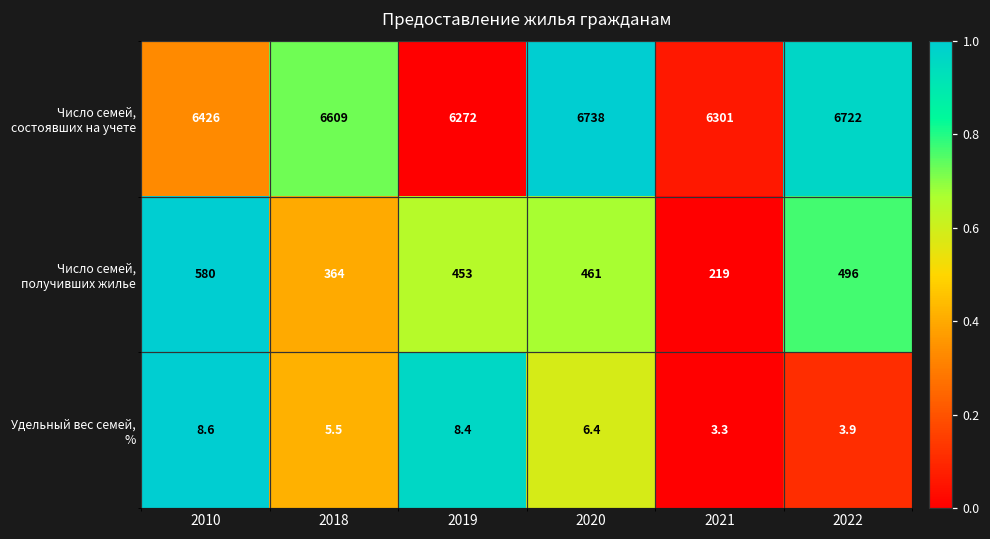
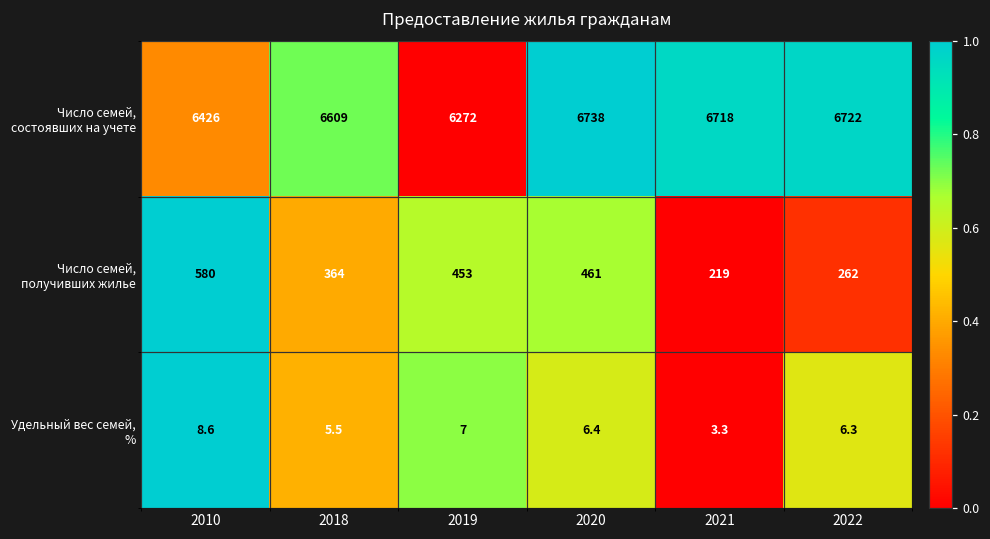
Число семей, состоявших на учете, 2021: 6301 -> 6718
Число семей, получивших жилье, 2022: 496 -> 262
Удельный вес семей, %, 2019: 8.4 -> 7
Удельный вес семей, %, 2022: 3.9 -> 6.3
